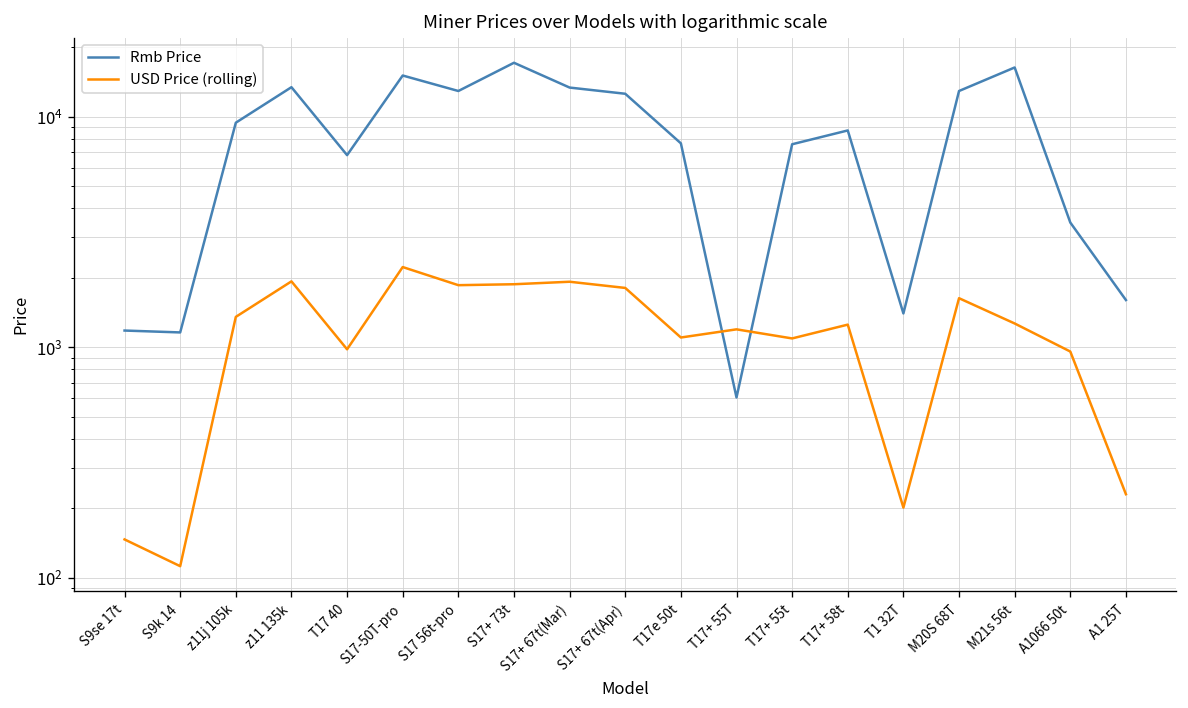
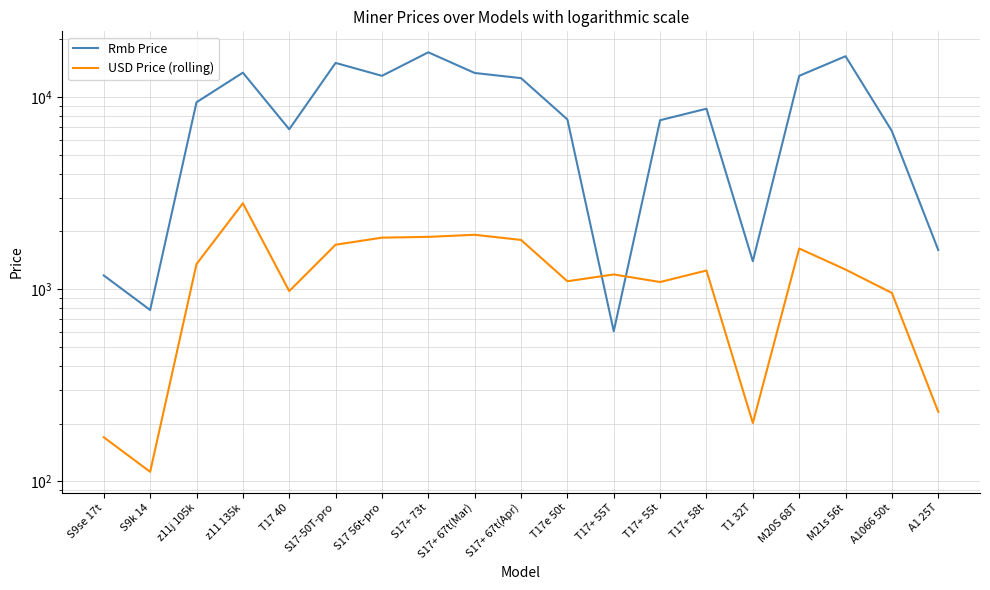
USD Price (rolling), S9se 17t: 150 -> 170
Rmb Price, S9k 14: 1200 -> 780
USD Price (rolling), z11 135k: 1900 -> 2800
USD Price (rolling), S17-50T-pro: 2200 -> 1700
Rmb Price, A1066 50t: 3500 -> 6700
